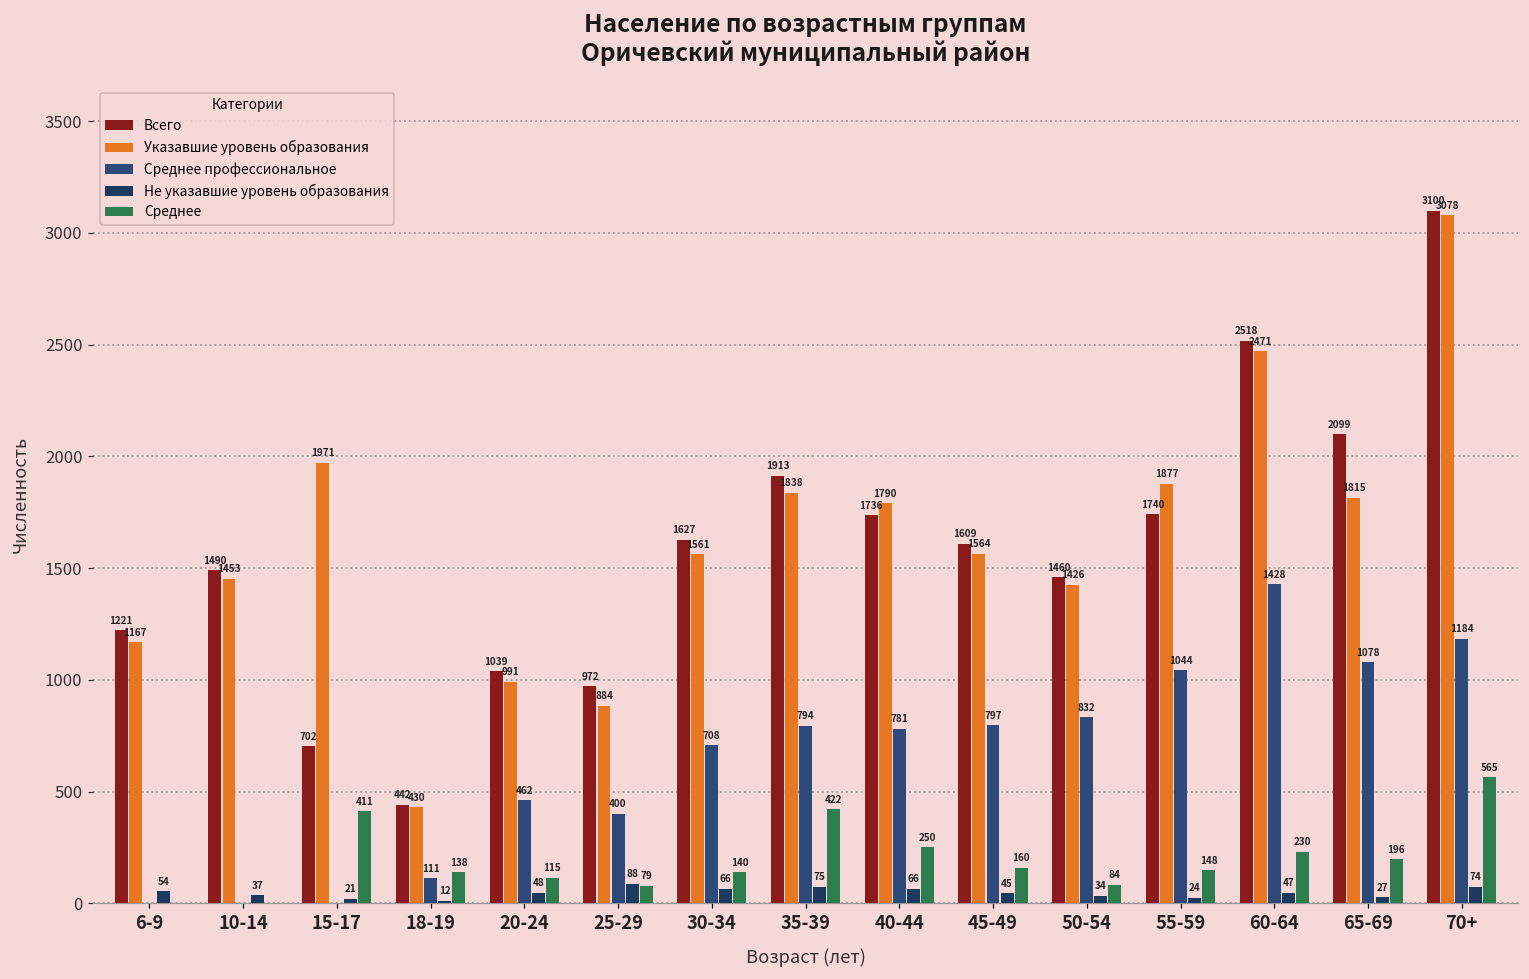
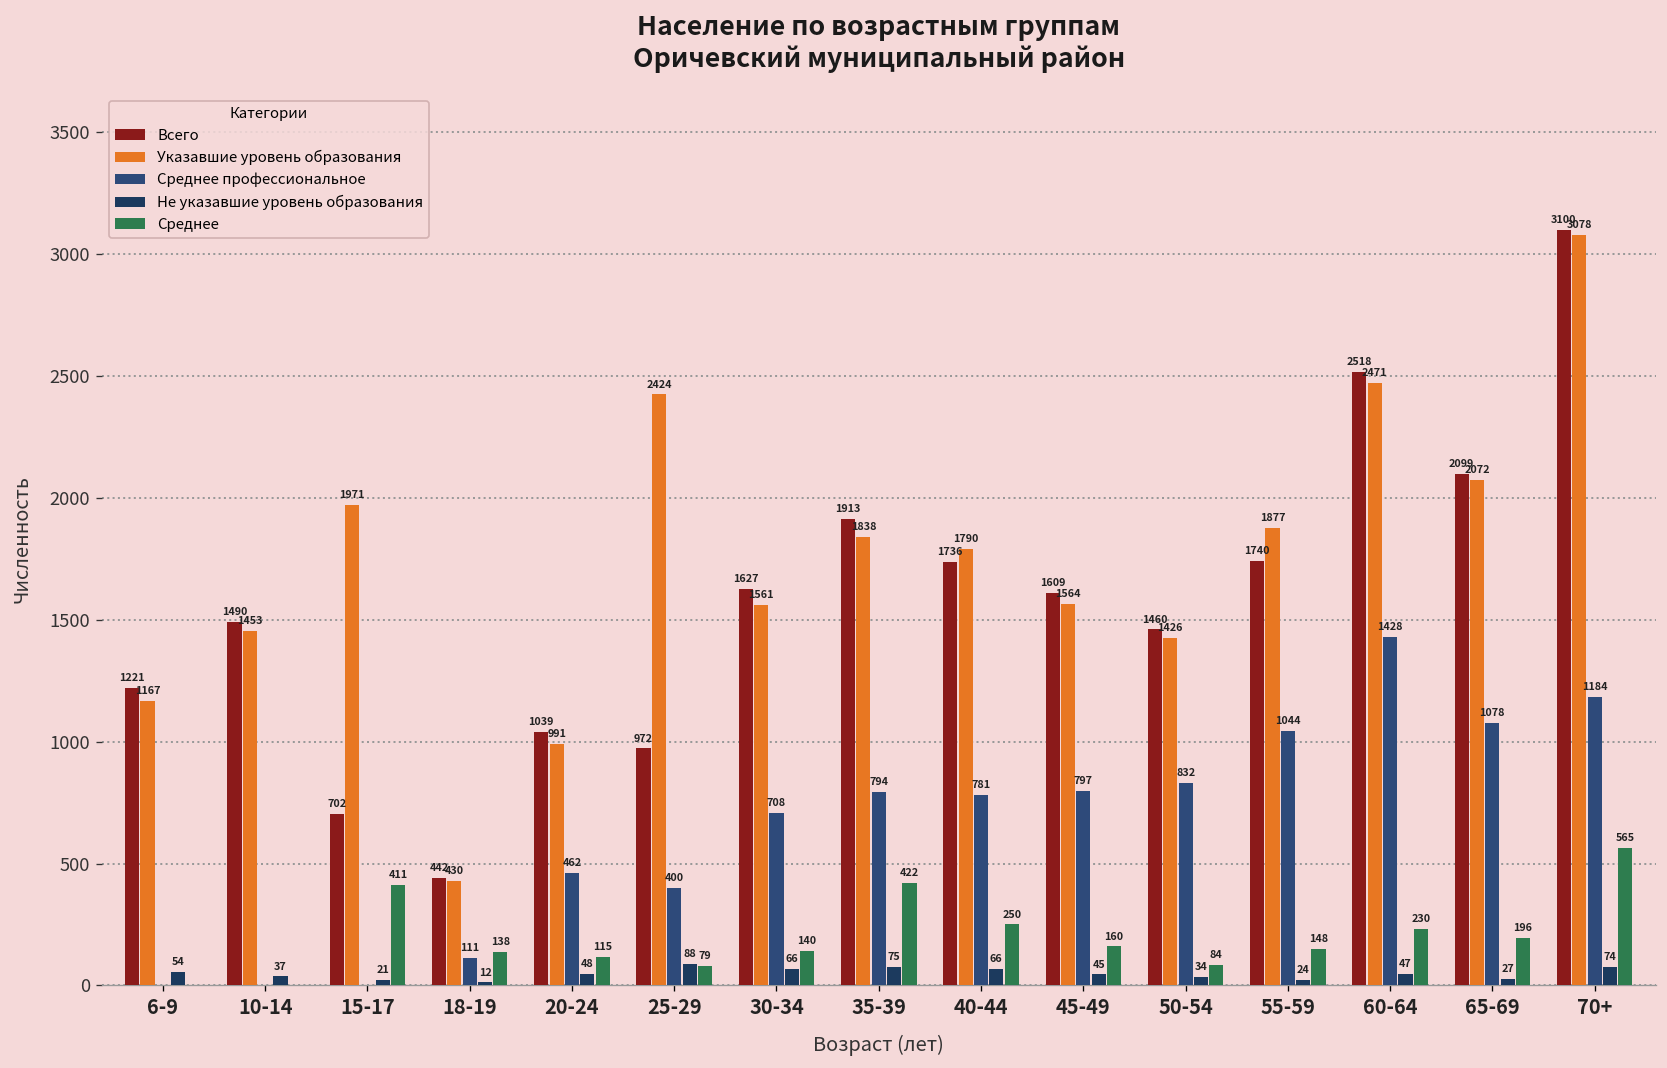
Указавшие уровень образования, 25-29: 884 -> 2424
Указавшие уровень образования, 65-69: 1815 -> 2072
